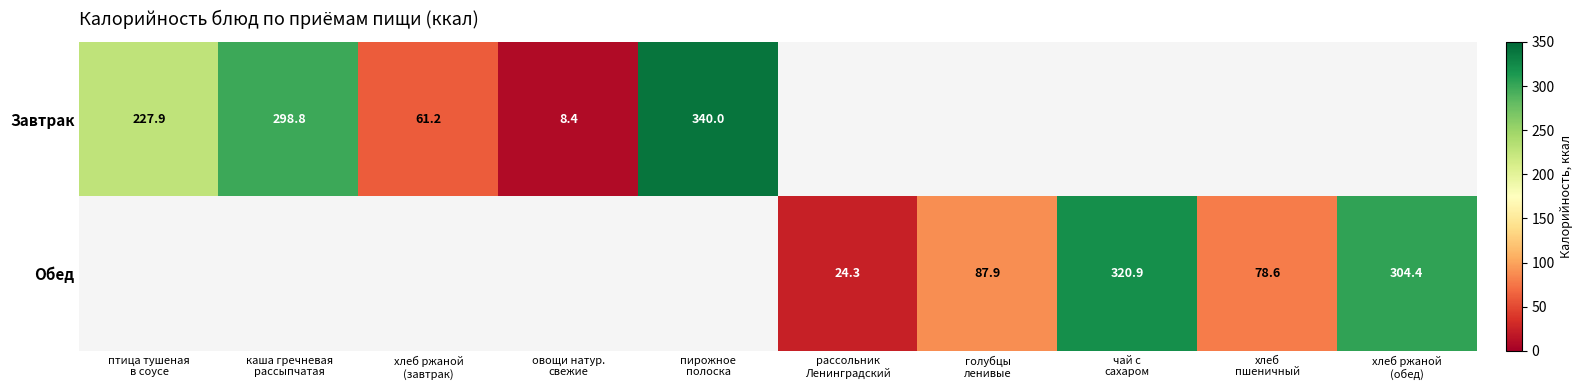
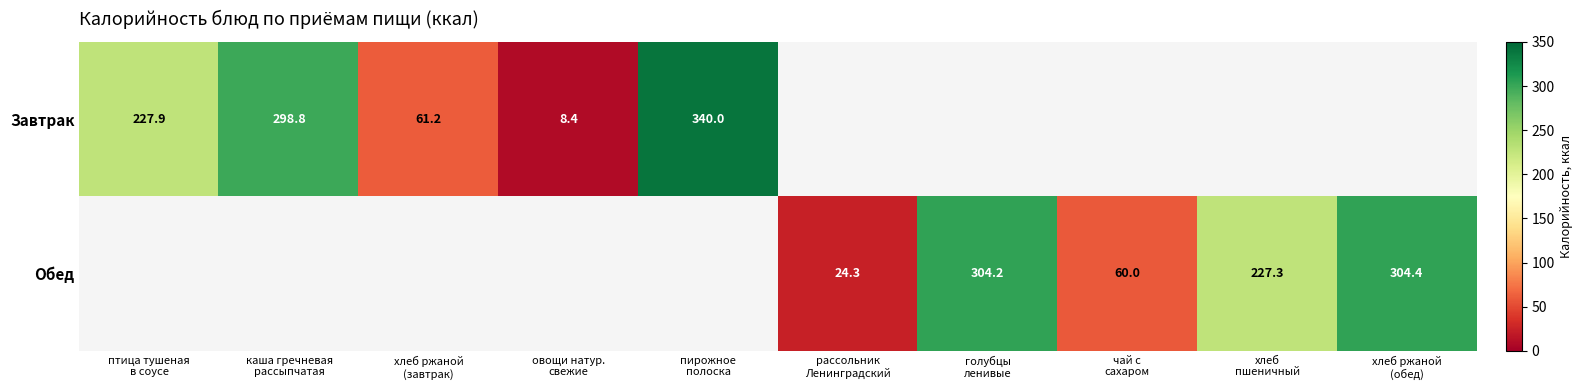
Обед, голубцы ленивые: 87.9 -> 304.2
Обед, чай с сахаром: 320.9 -> 60.0
Обед, хлеб пшеничный: 78.6 -> 227.3
